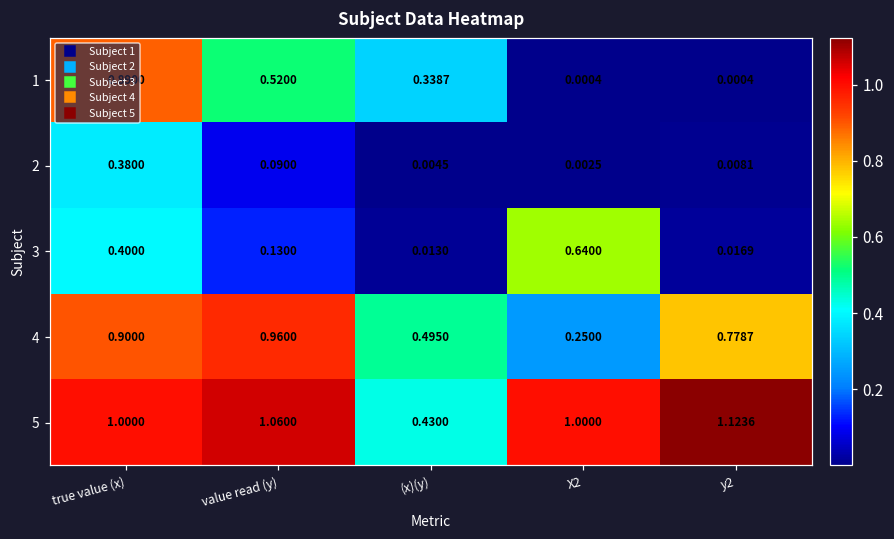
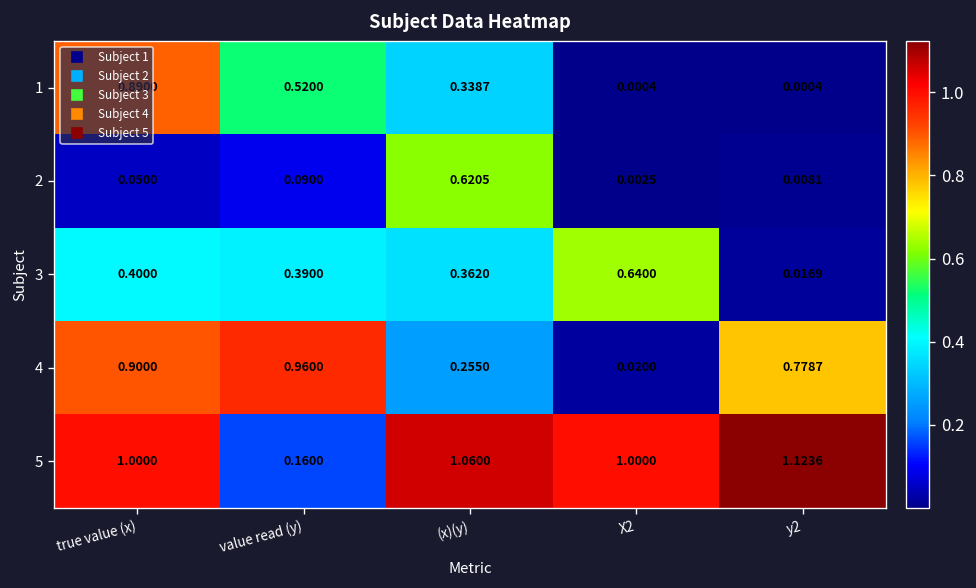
2, true value (x): 0.3800 -> 0.0500
2, (x)(y): 0.0045 -> 0.6205
3, value read (y): 0.1300 -> 0.3900
3, (x)(y): 0.0130 -> 0.3620
4, (x)(y): 0.4950 -> 0.2550
4, X2: 0.2500 -> 0.0200
5, value read (y): 1.0600 -> 0.1600
5, (x)(y): 0.4300 -> 1.0600
